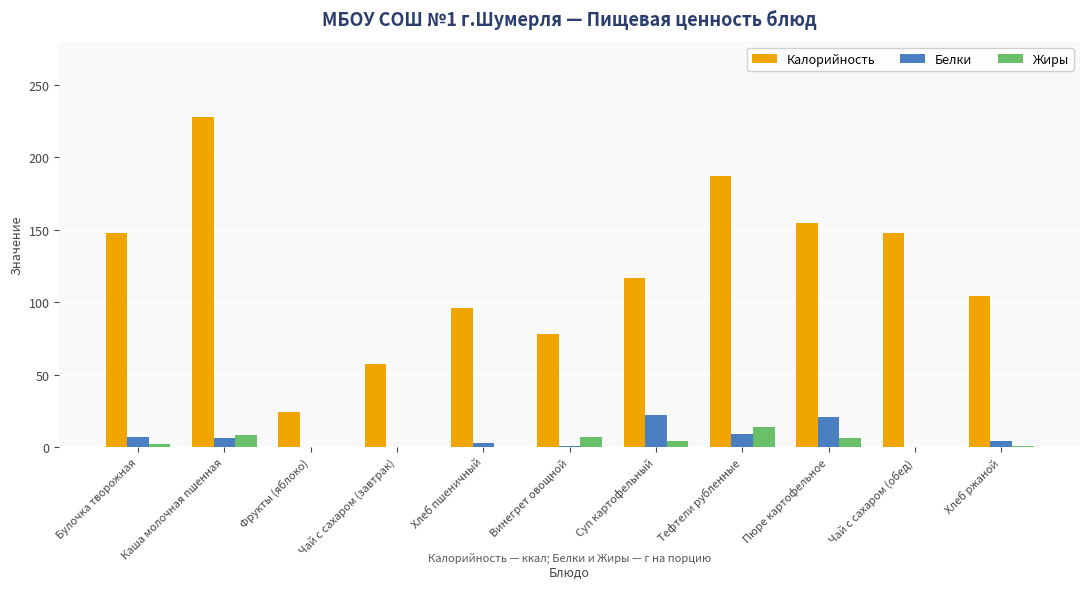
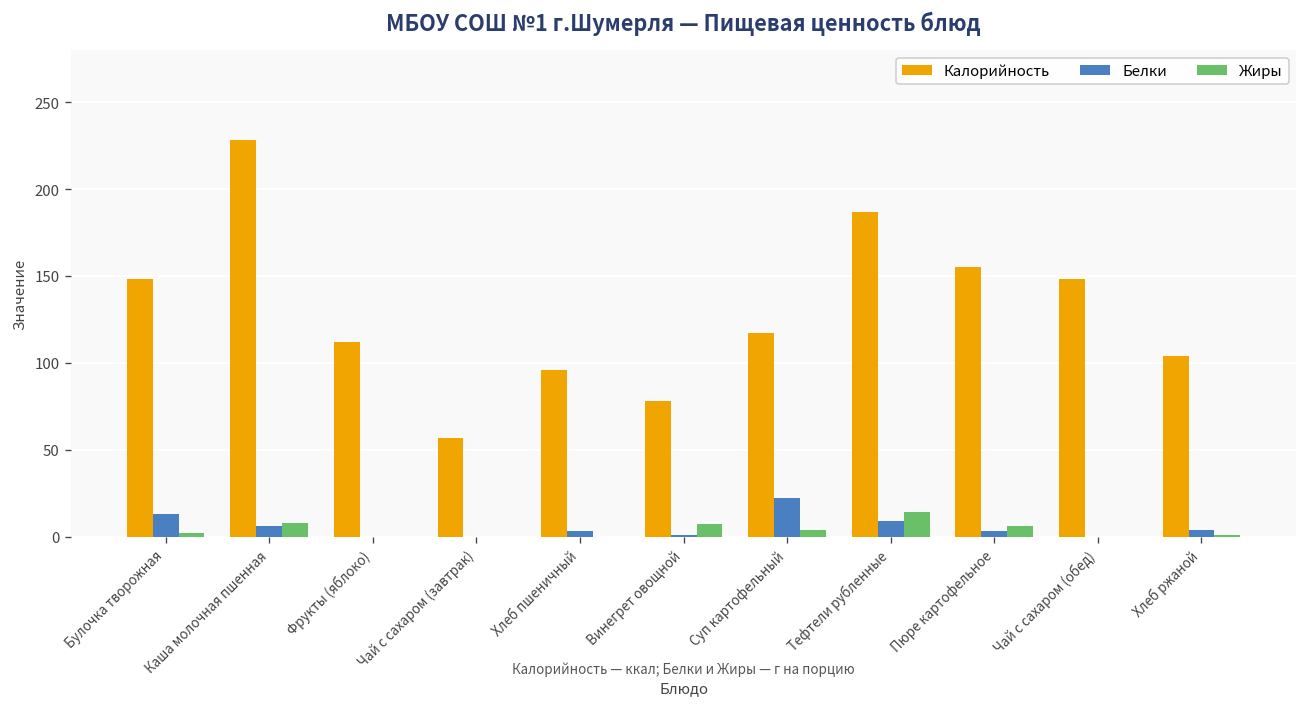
Белки, Булочка творожная: 7 -> 13
Калорийность, Фрукты (яблоко): 24 -> 112
Белки, Пюре картофельное: 21 -> 3
